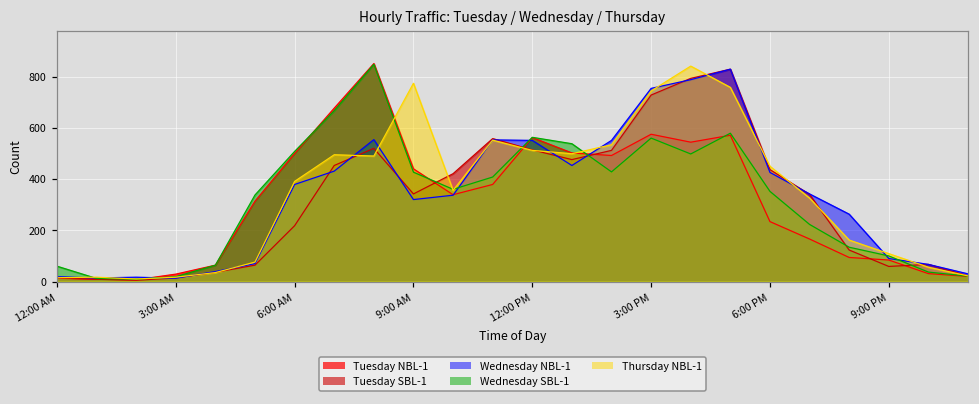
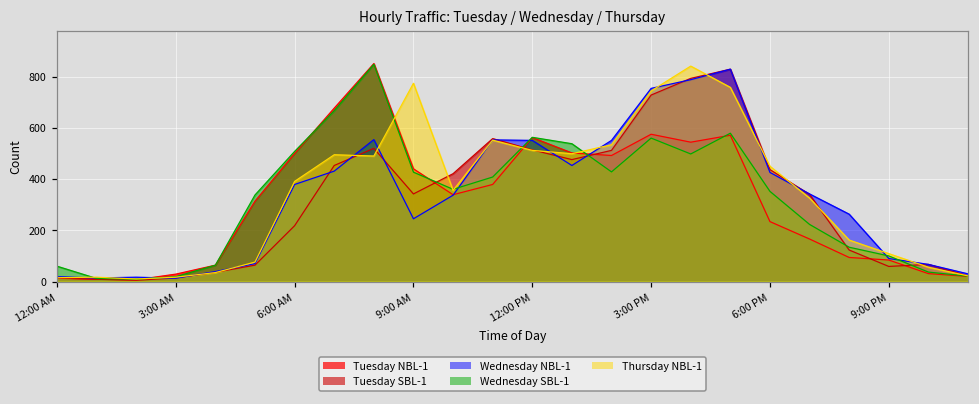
Wednesday NBL-1, 9:00 AM: 320 -> 250
